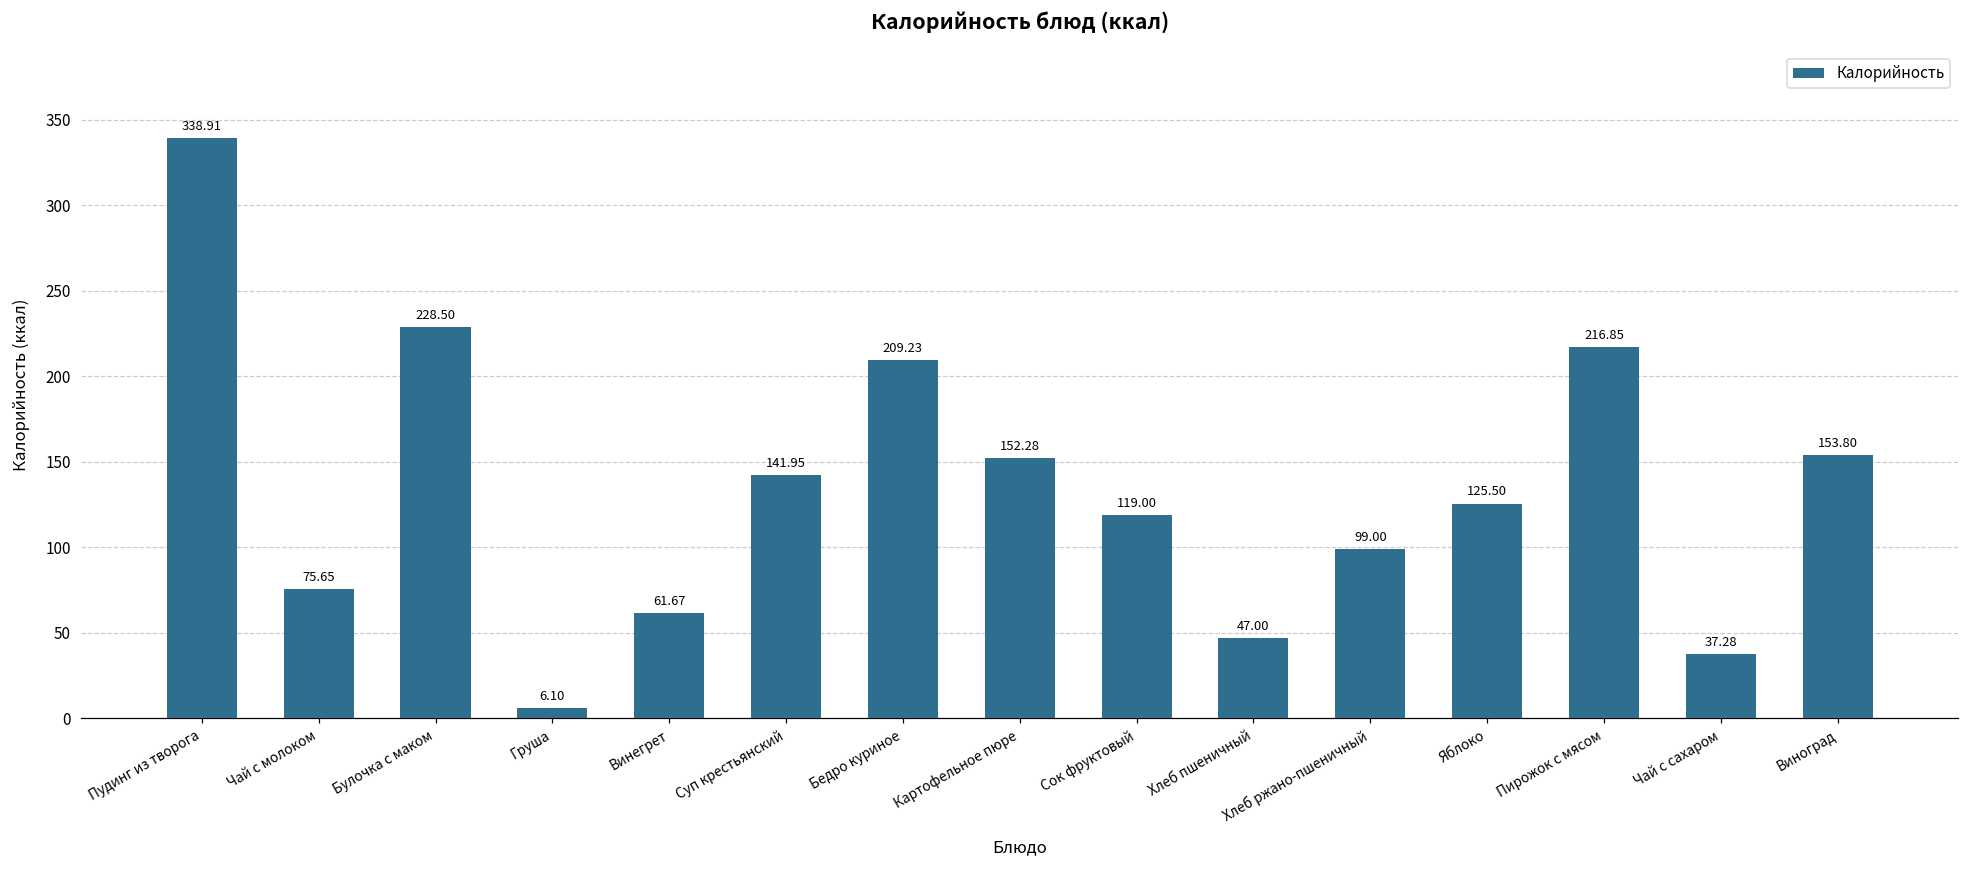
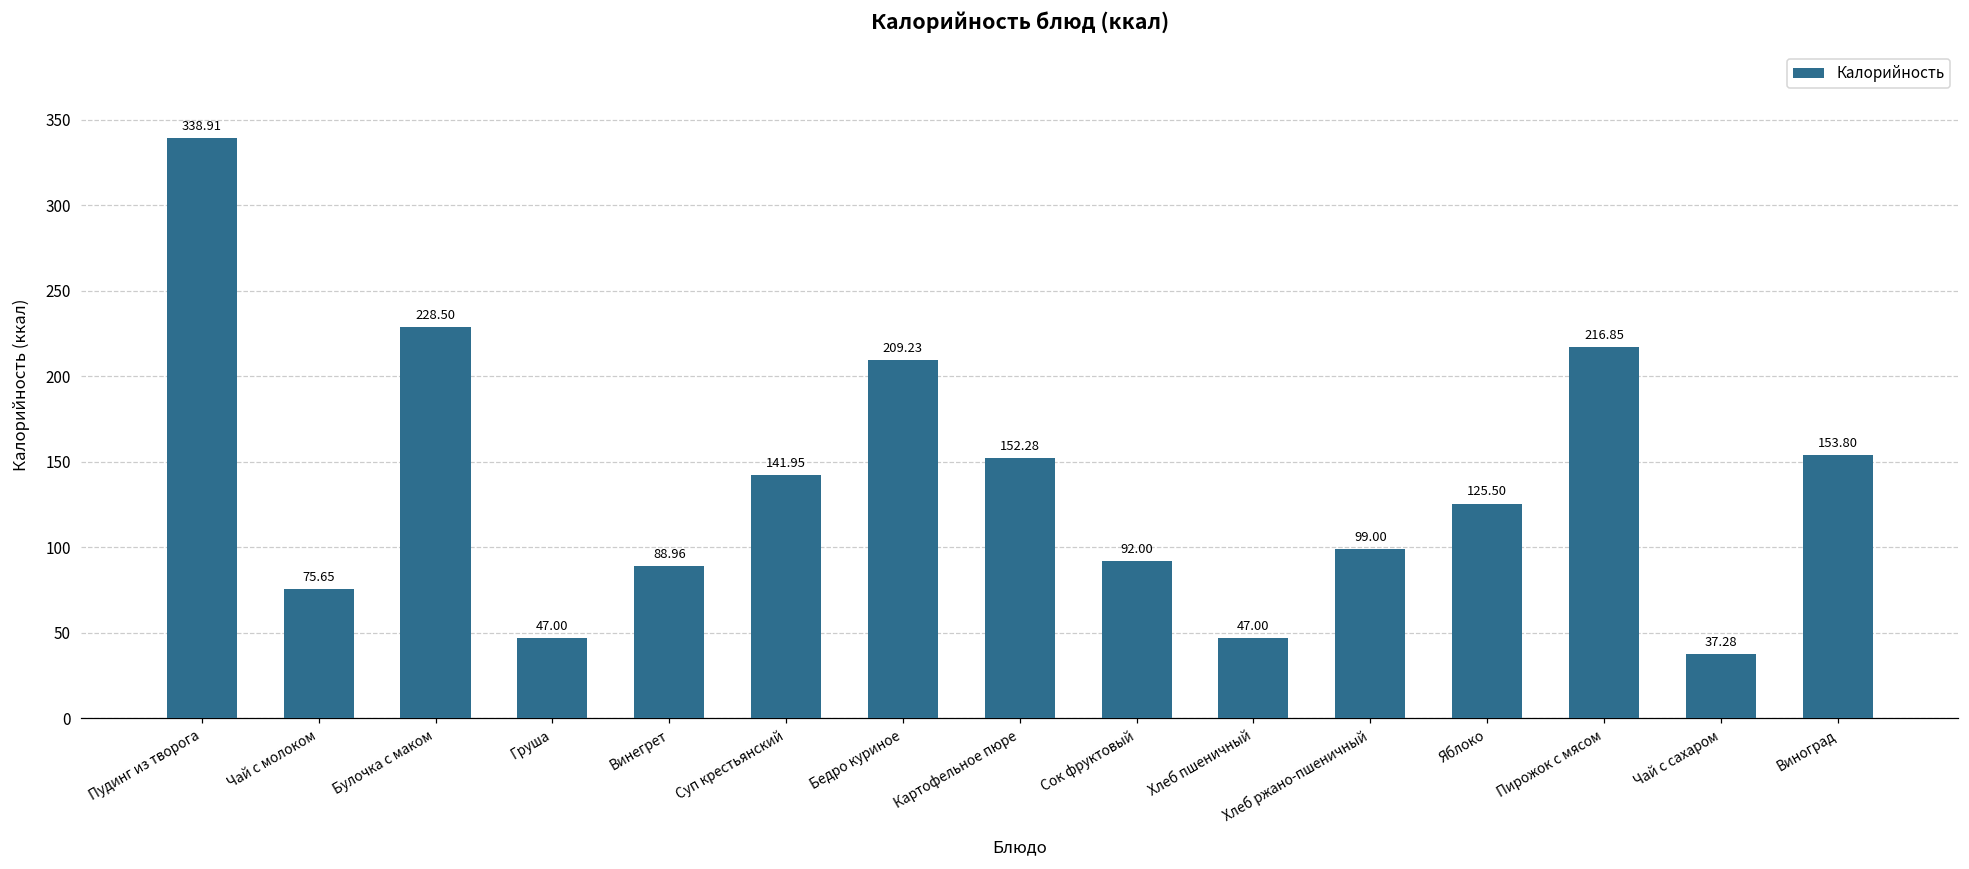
Груша: 6.10 -> 47.00
Винегрет: 61.67 -> 88.96
Сок фруктовый: 119.00 -> 92.00
